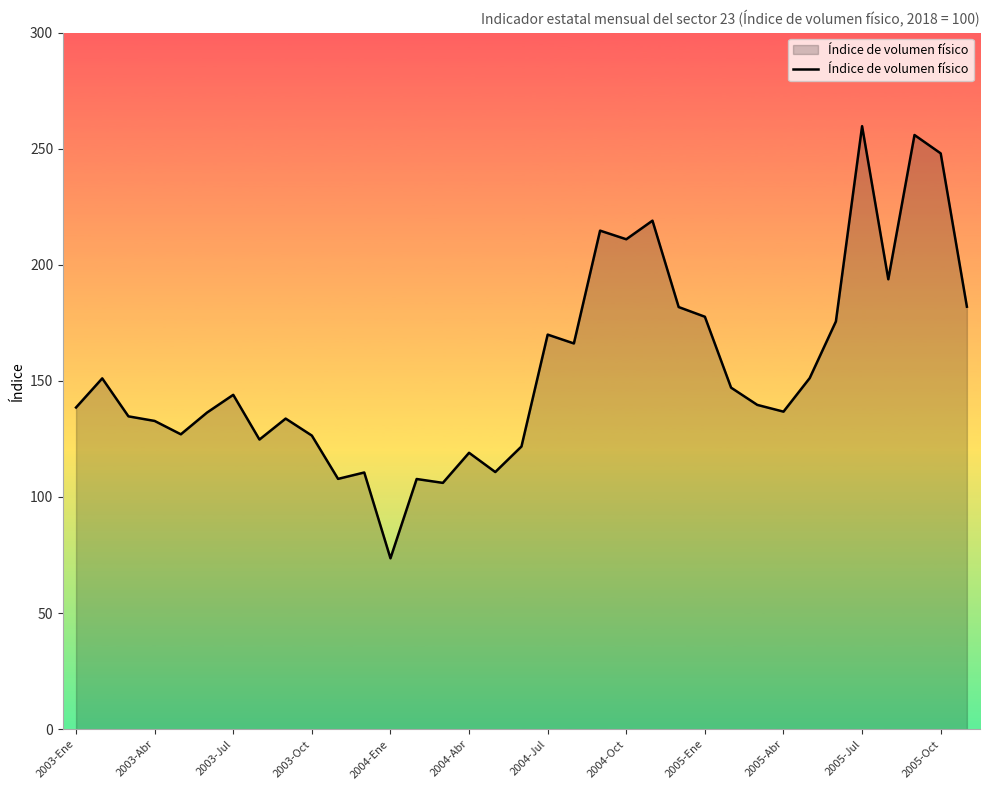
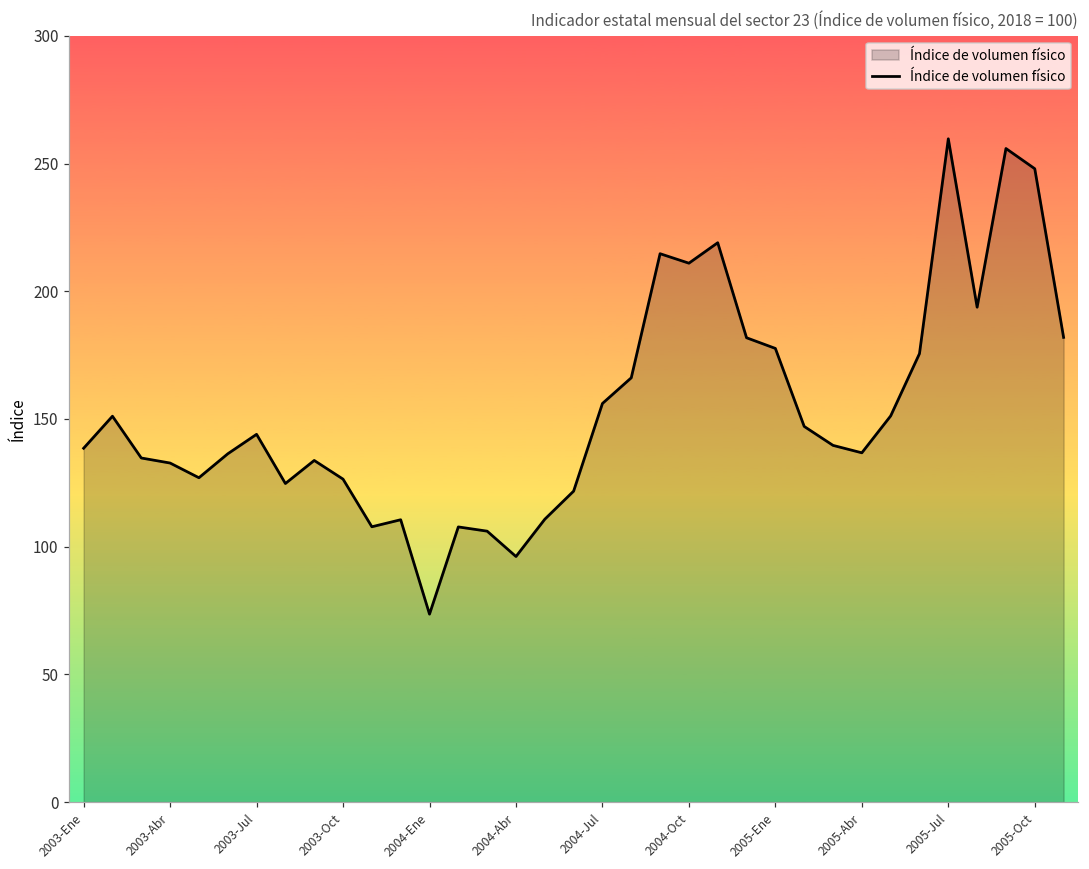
2004-Abr: 119 -> 96
2004-Jul: 170 -> 156
